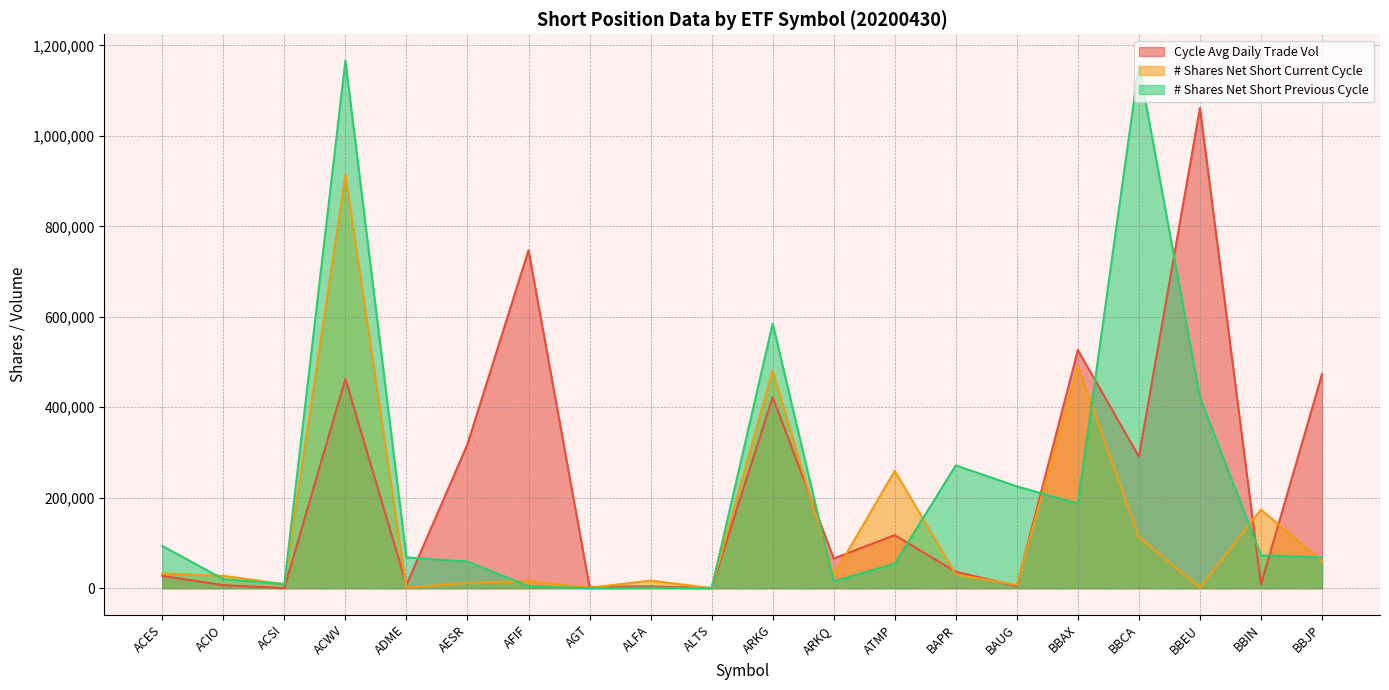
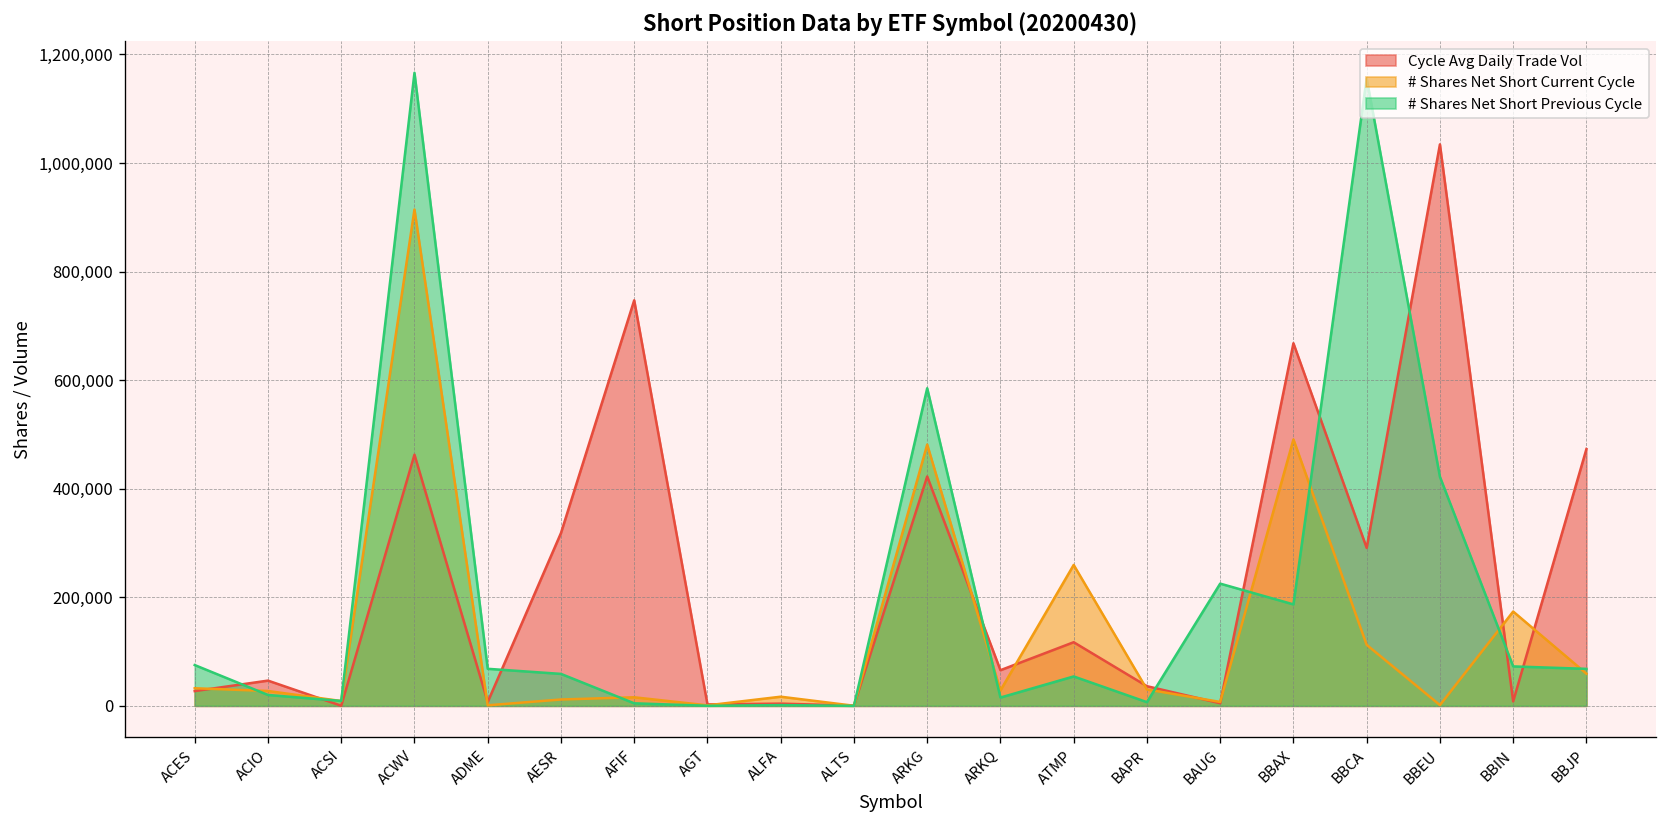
# Shares Net Short Previous Cycle, ACES: 90,000 -> 80,000
Cycle Avg Daily Trade Vol, ACIO: 10,000 -> 50,000
# Shares Net Short Previous Cycle, BAPR: 270,000 -> 10,000
Cycle Avg Daily Trade Vol, BBAX: 530,000 -> 670,000
Cycle Avg Daily Trade Vol, BBEU: 1,060,000 -> 1,030,000
